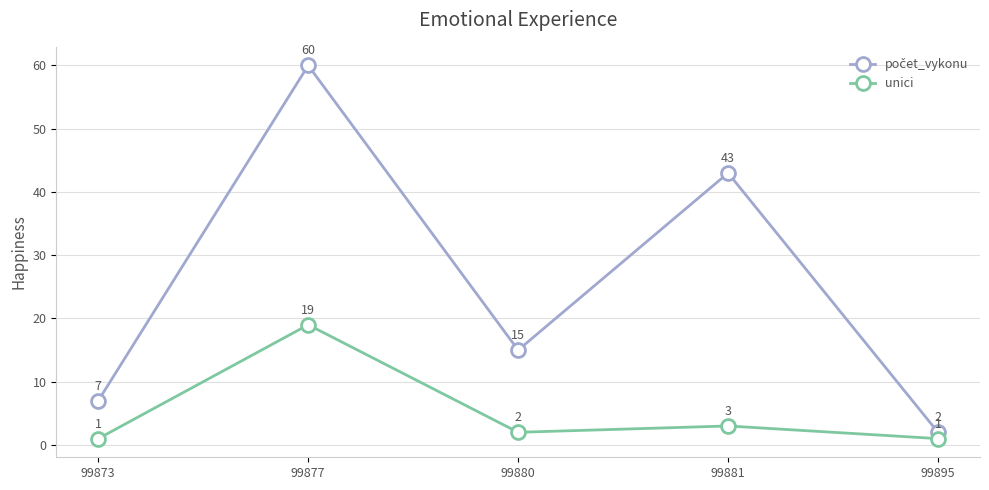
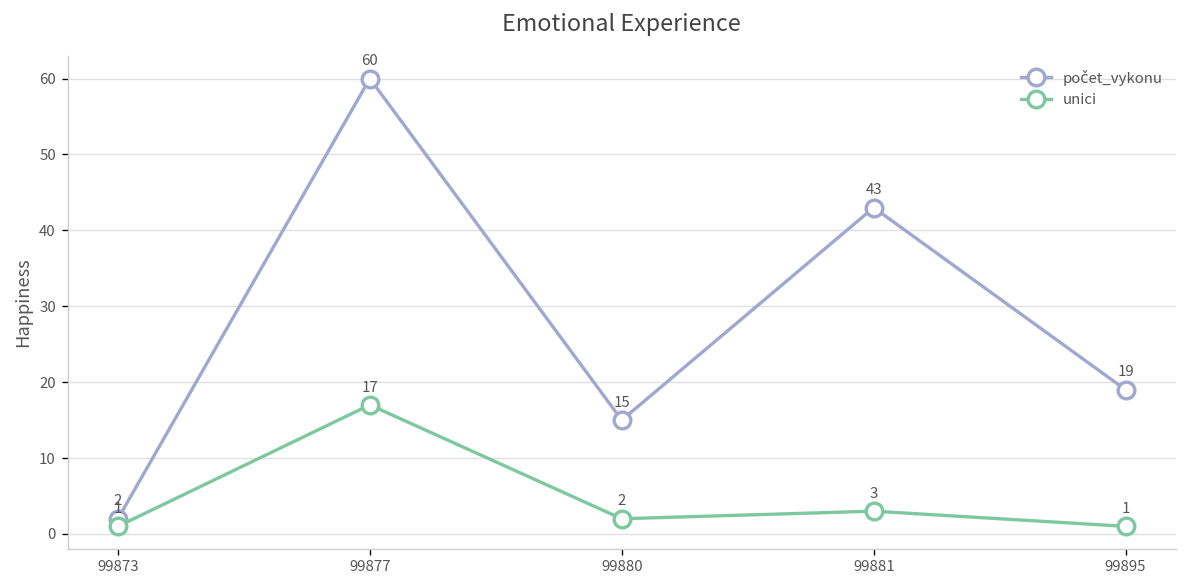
počet_vykonu, 99873: 7 -> 2
unici, 99877: 19 -> 17
počet_vykonu, 99895: 2 -> 19
